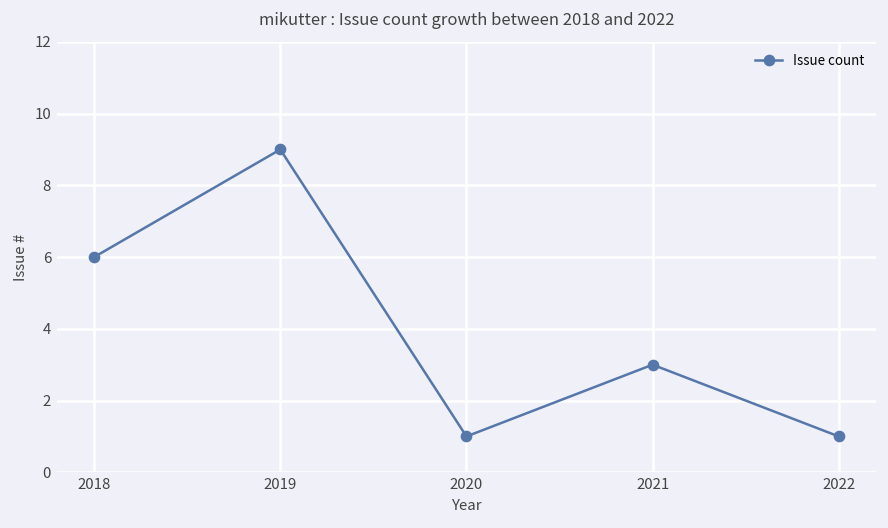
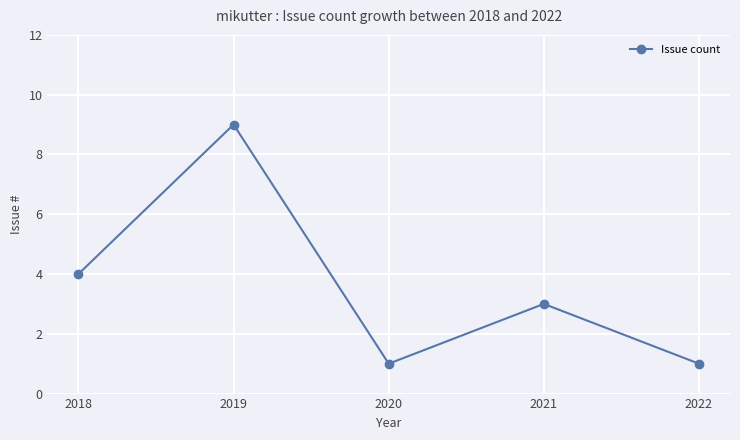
2018: 6 -> 4
